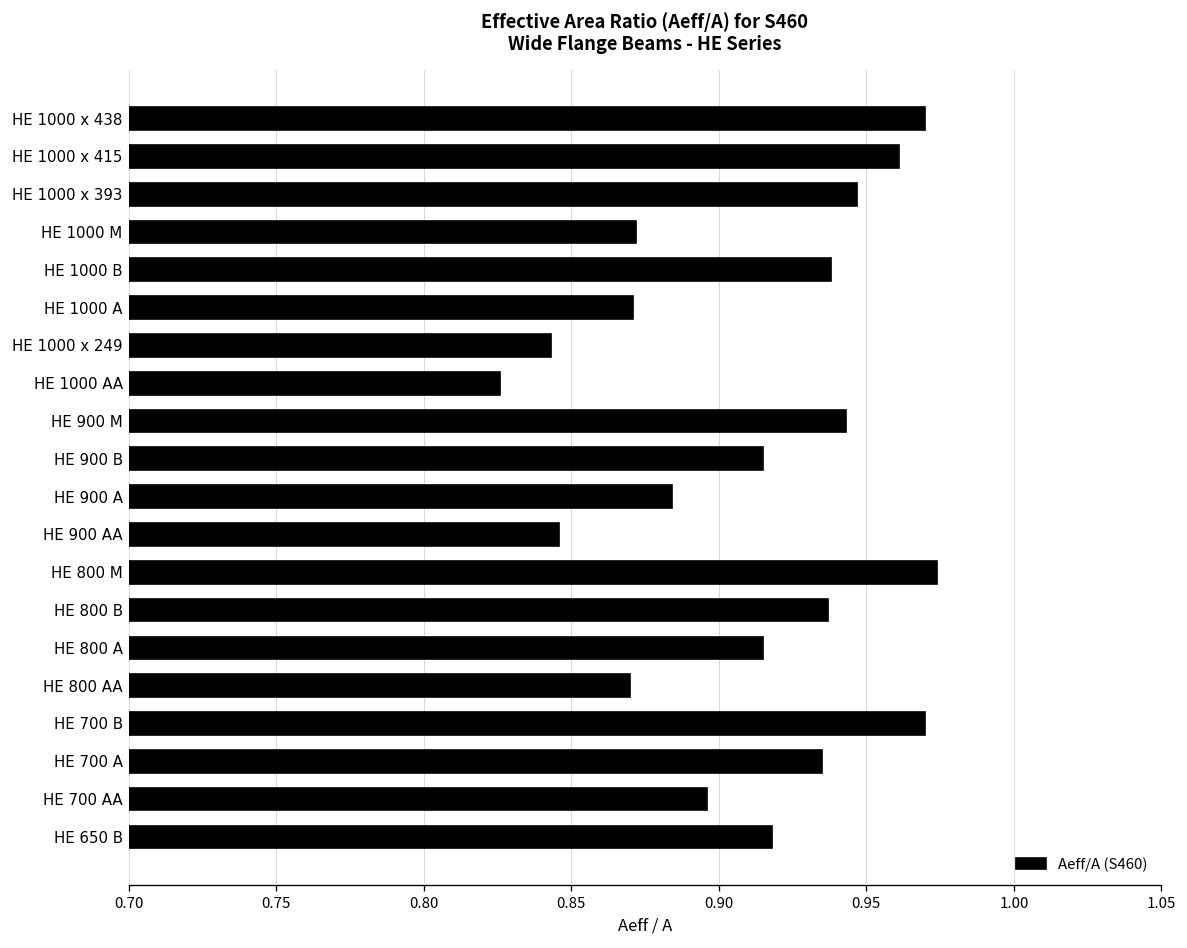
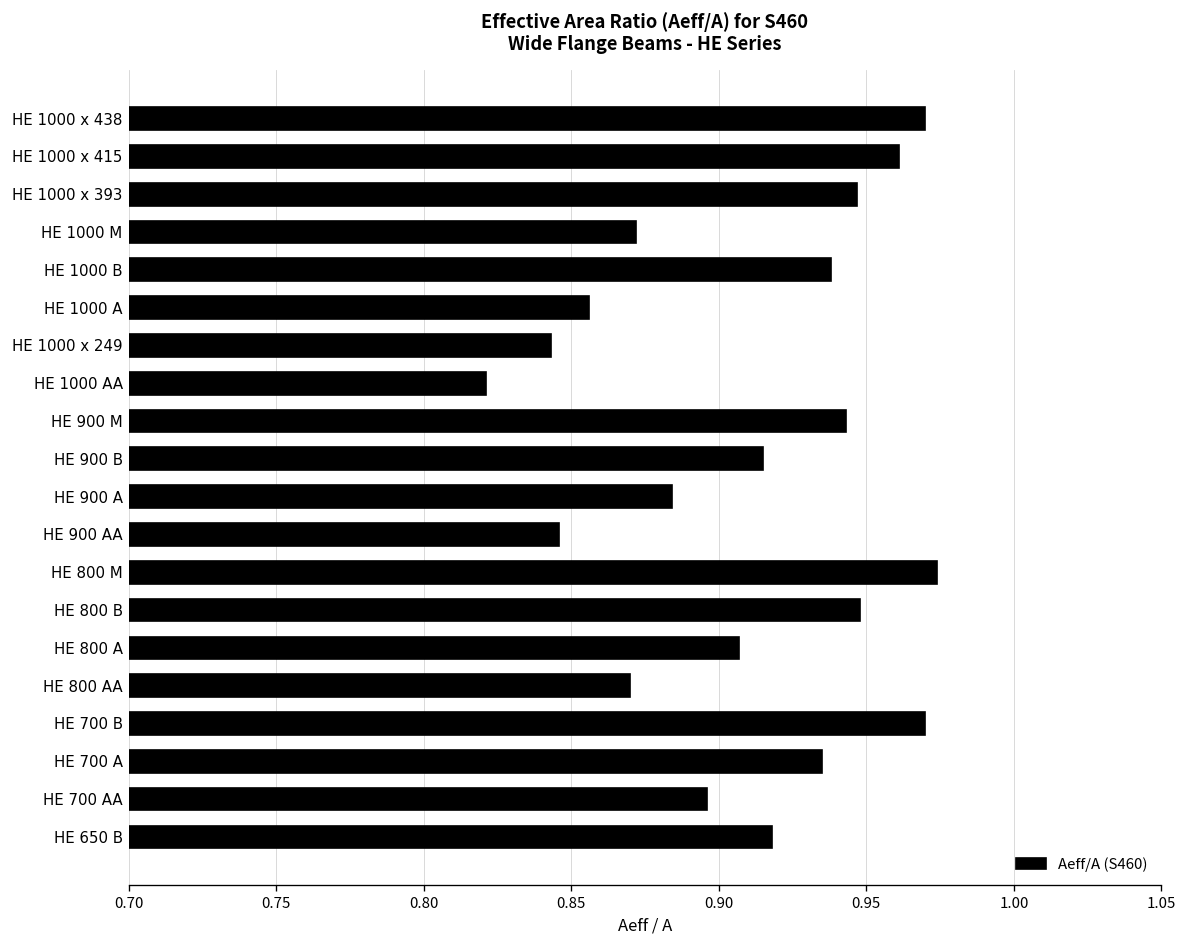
HE 1000 A: 0.871 -> 0.856
HE 1000 AA: 0.826 -> 0.821
HE 800 B: 0.937 -> 0.948
HE 800 A: 0.915 -> 0.907
